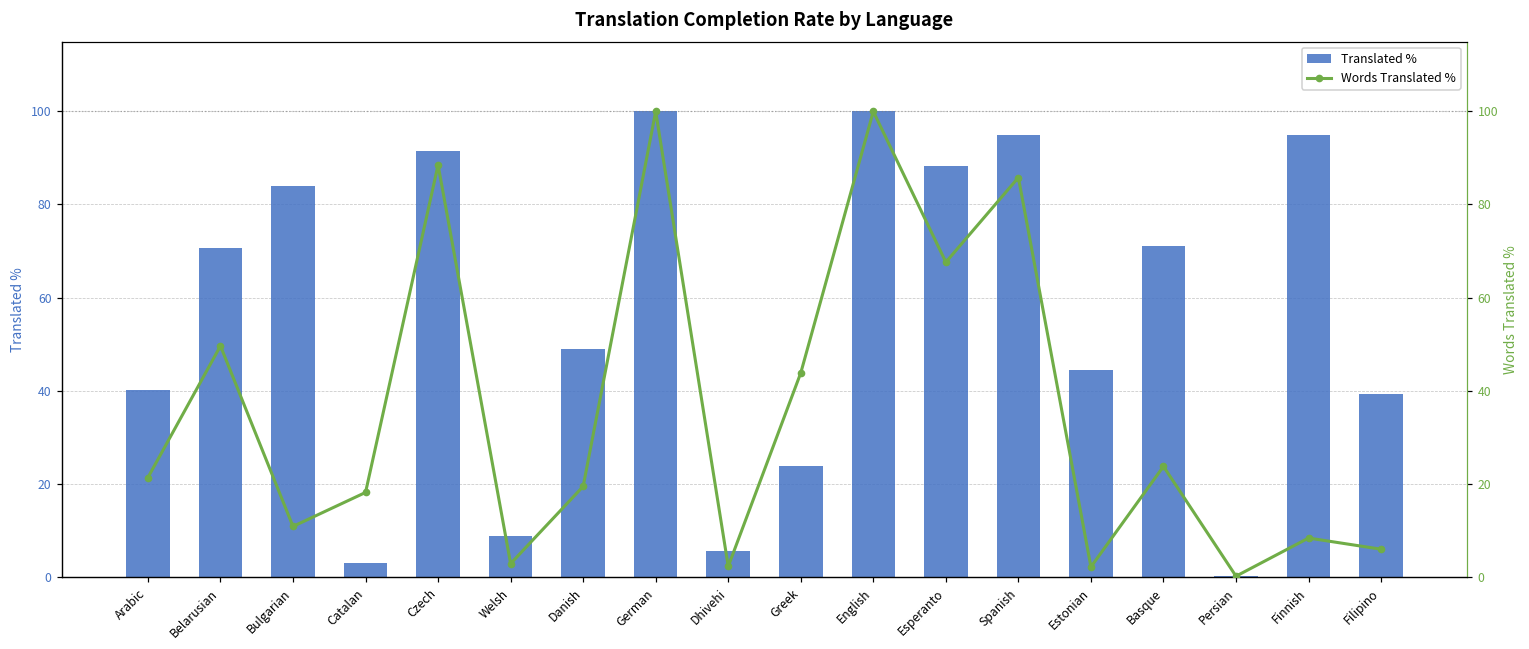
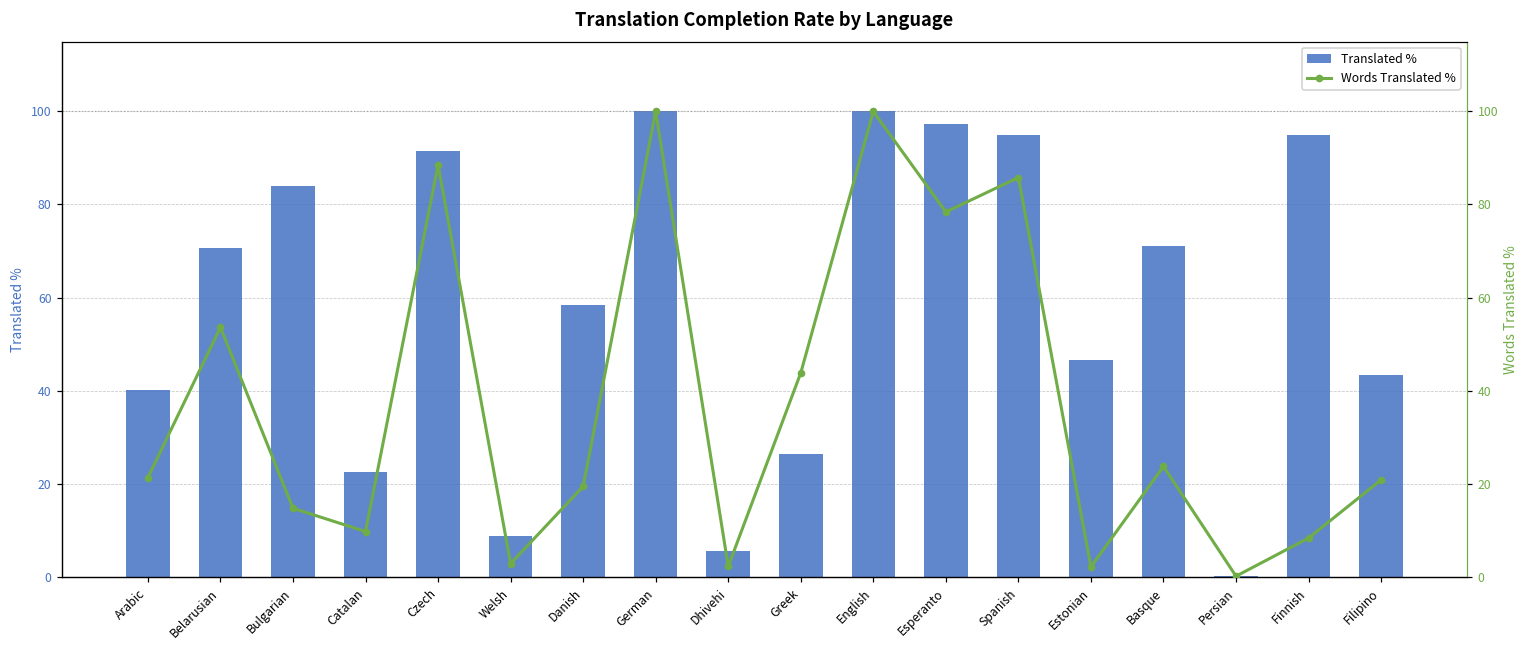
Translated %, Catalan: 3 -> 23
Translated %, Danish: 49 -> 58
Translated %, Greek: 24 -> 26
Translated %, Esperanto: 88 -> 97
Translated %, Estonian: 44 -> 47
Translated %, Filipino: 39 -> 43
Words Translated %, Belarusian: 50 -> 54
Words Translated %, Bulgarian: 11 -> 15
Words Translated %, Catalan: 18 -> 10
Words Translated %, Esperanto: 68 -> 78
Words Translated %, Filipino: 6 -> 21
